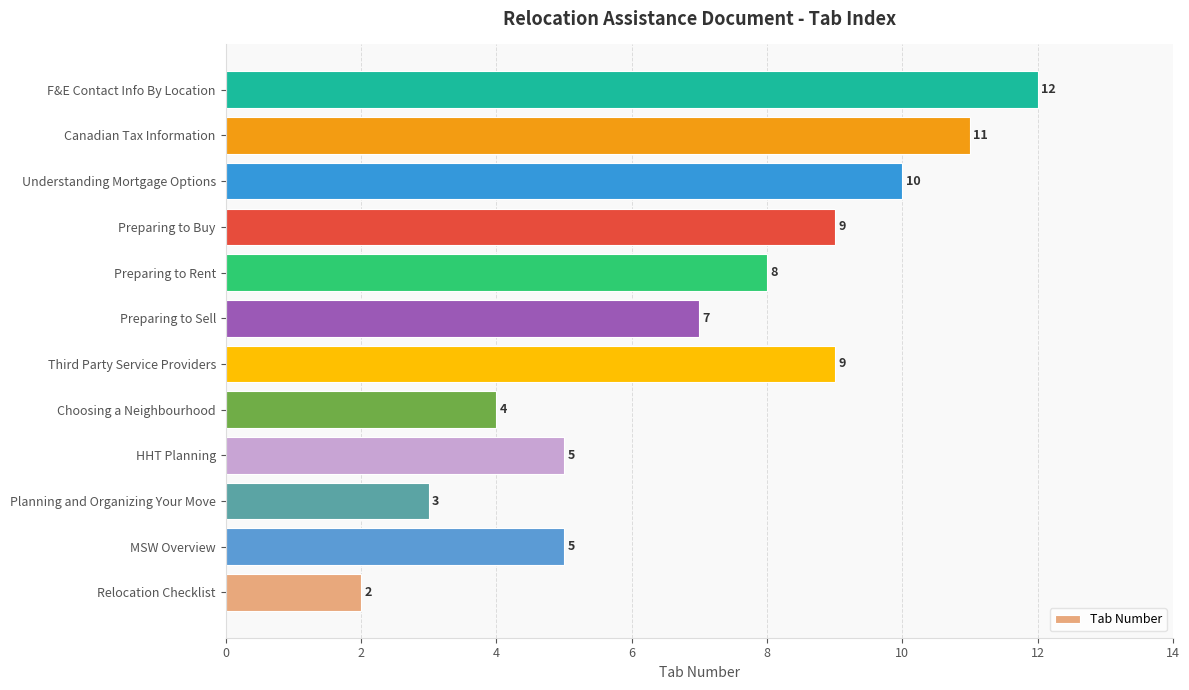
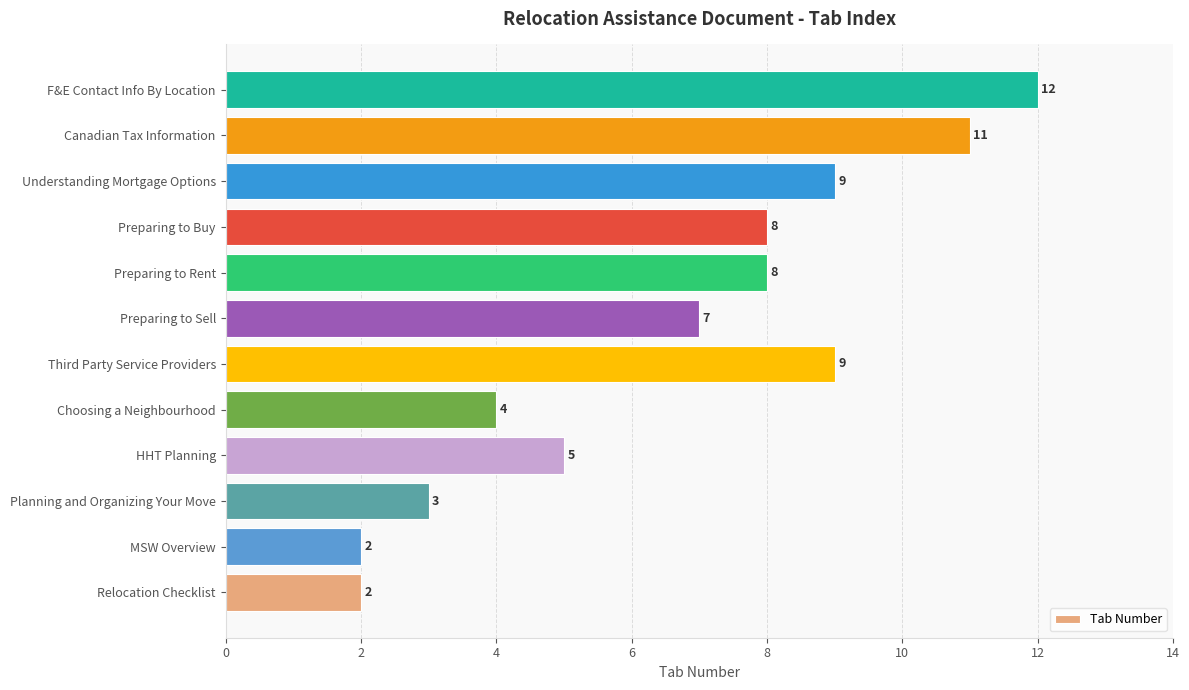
Understanding Mortgage Options: 10 -> 9
Preparing to Buy: 9 -> 8
MSW Overview: 5 -> 2
